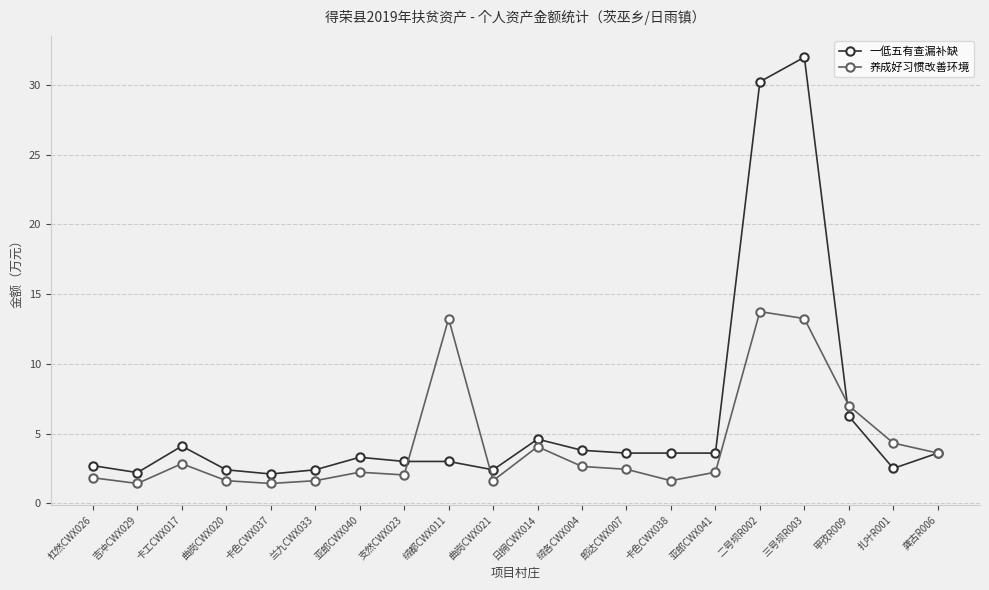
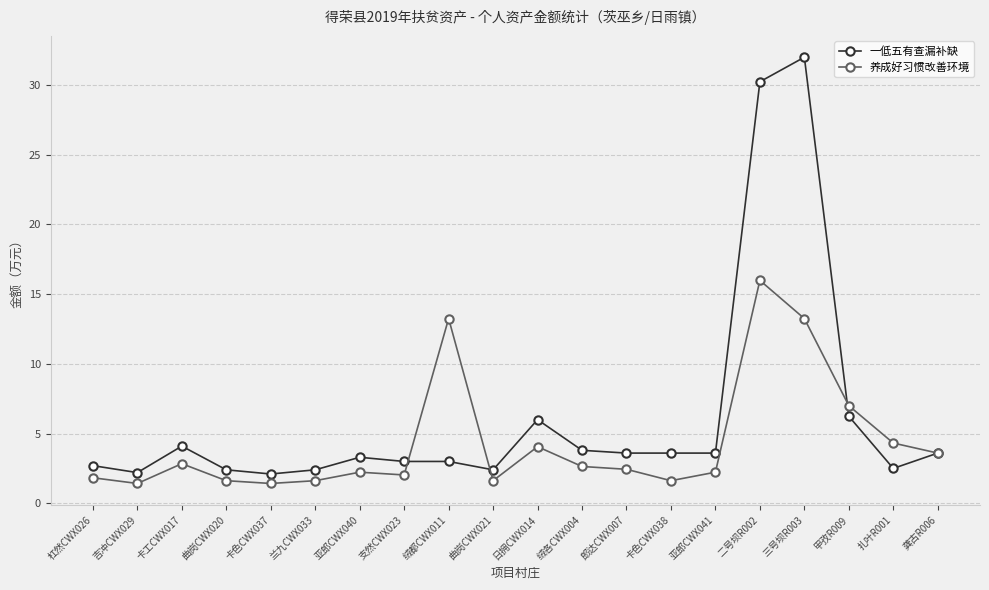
一低五有查漏补缺, 日拥CWX014: 4.6 -> 6.0
养成好习惯改善环境, 二号坝R002: 13.8 -> 16.0
